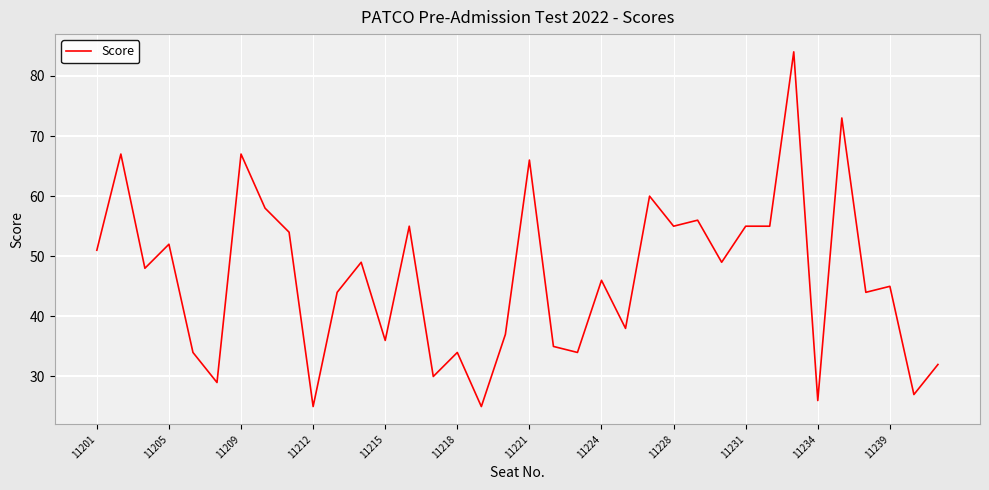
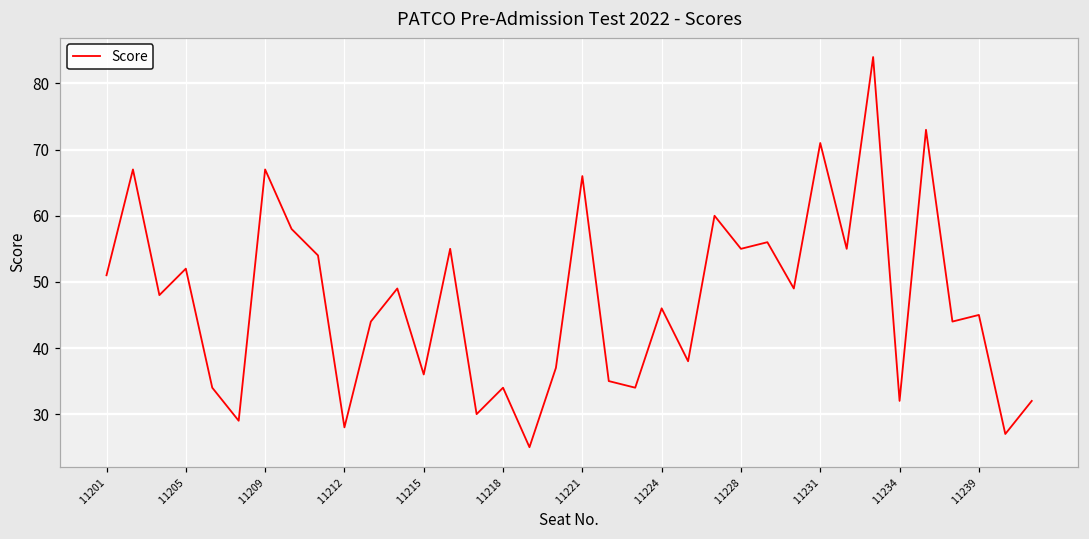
11212: 25 -> 28
11231: 55 -> 71
11234: 26 -> 32
